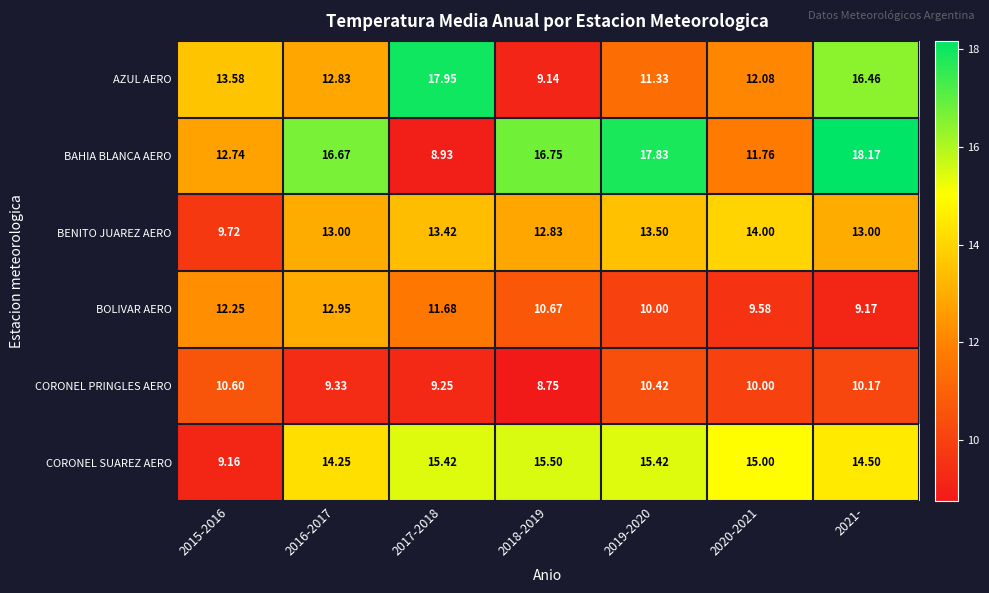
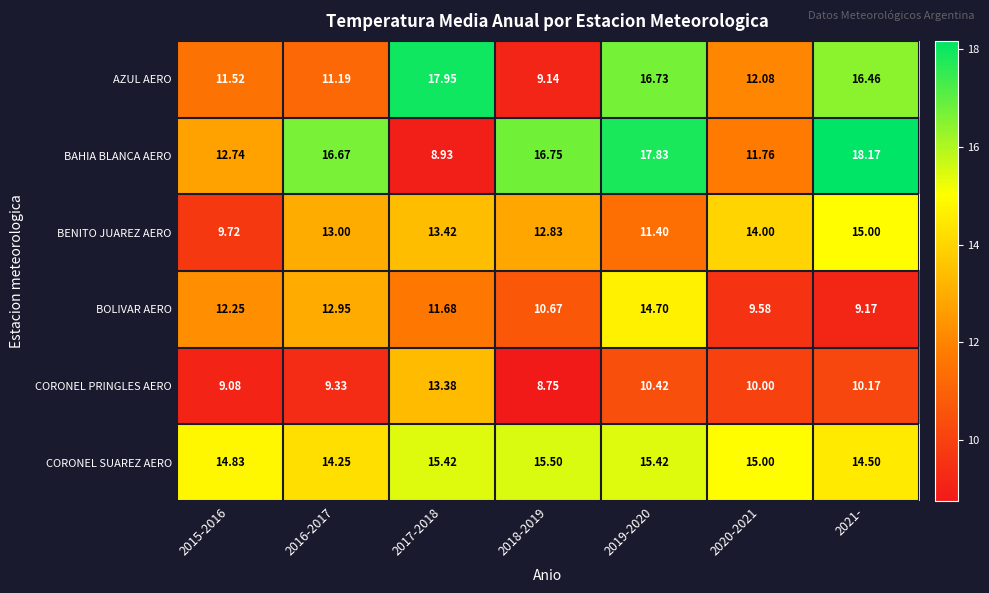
AZUL AERO, 2015-2016: 13.58 -> 11.52
AZUL AERO, 2016-2017: 12.83 -> 11.19
AZUL AERO, 2019-2020: 11.33 -> 16.73
BENITO JUAREZ AERO, 2019-2020: 13.50 -> 11.40
BENITO JUAREZ AERO, 2021-: 13.00 -> 15.00
BOLIVAR AERO, 2019-2020: 10.00 -> 14.70
CORONEL PRINGLES AERO, 2015-2016: 10.60 -> 9.08
CORONEL PRINGLES AERO, 2017-2018: 9.25 -> 13.38
CORONEL SUAREZ AERO, 2015-2016: 9.16 -> 14.83
